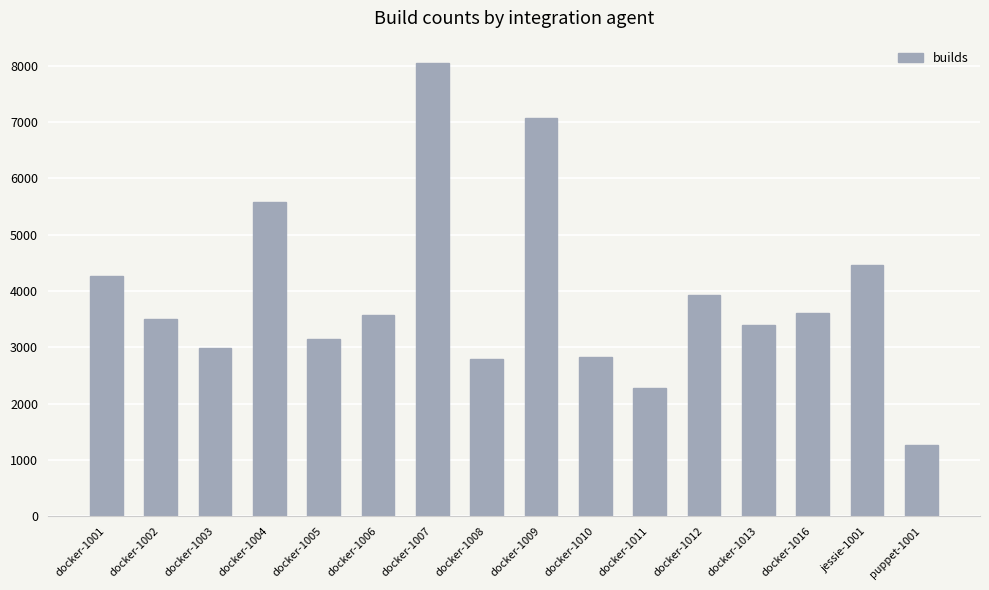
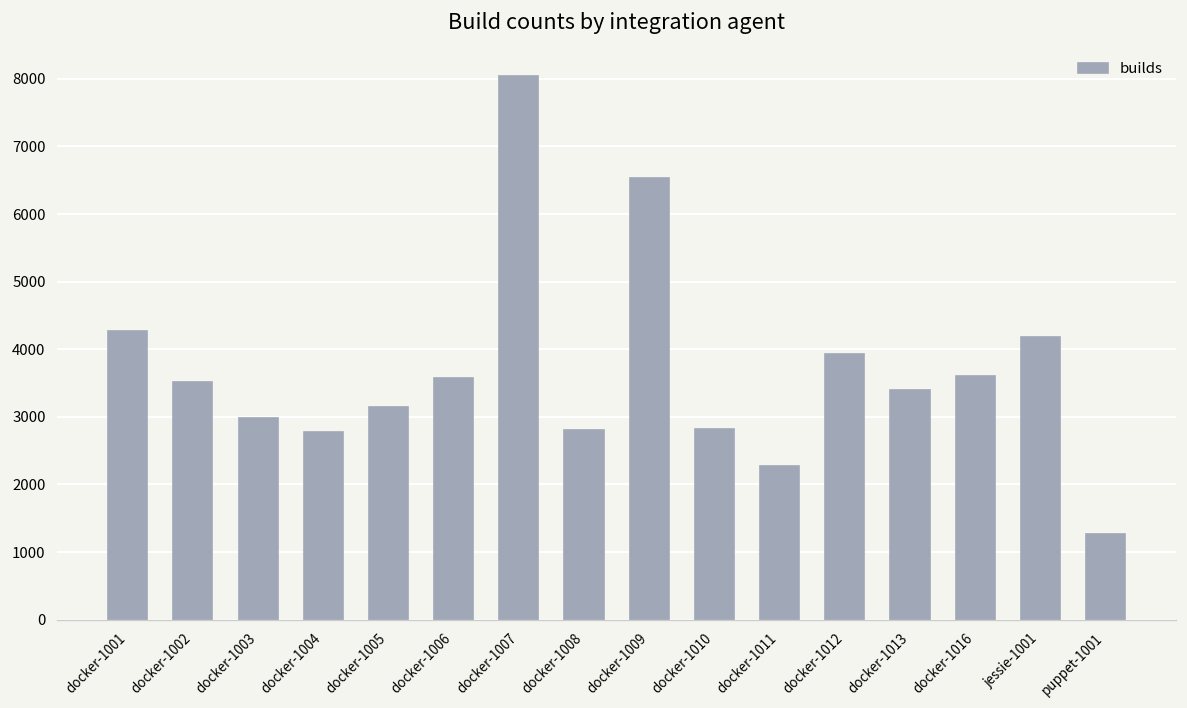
docker-1004: 5600 -> 2800
docker-1009: 7100 -> 6500
jessie-1001: 4500 -> 4200
